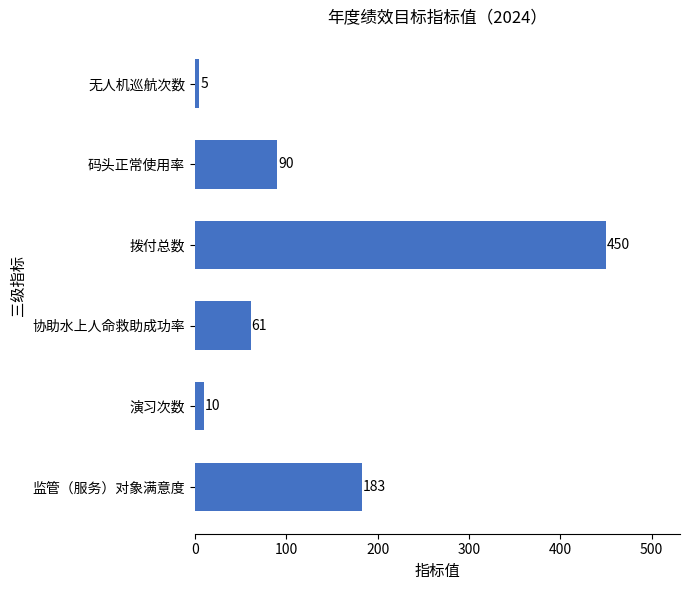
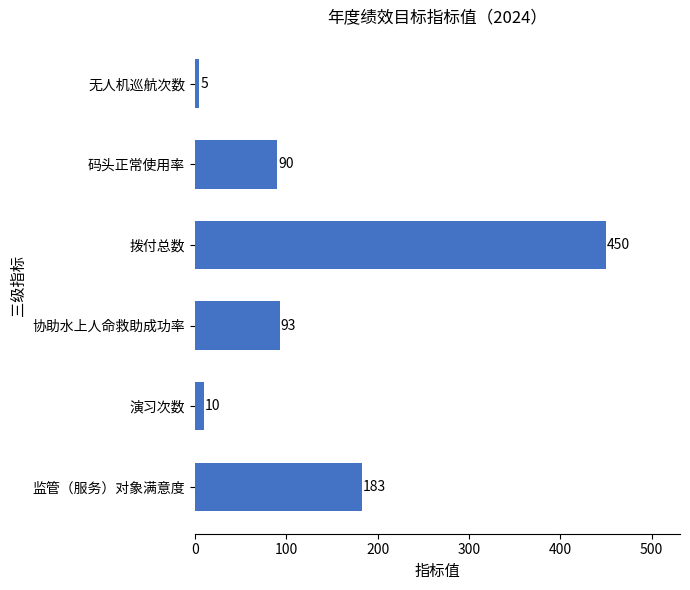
协助水上人命救助成功率: 61 -> 93
